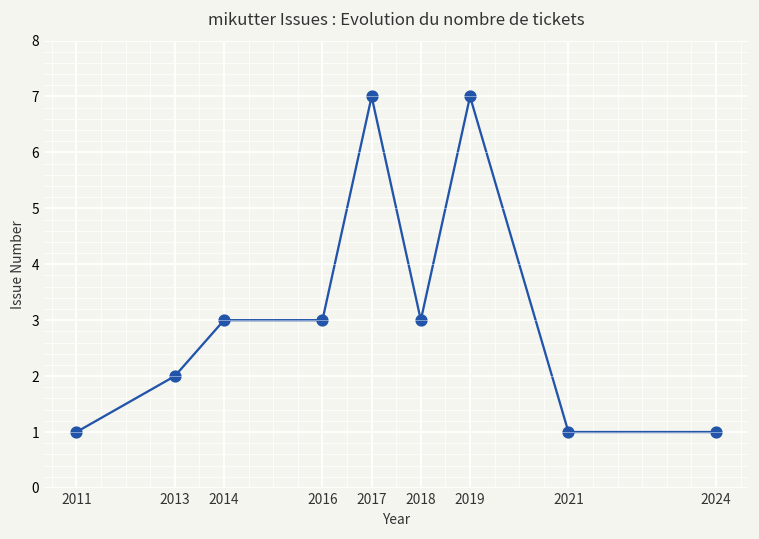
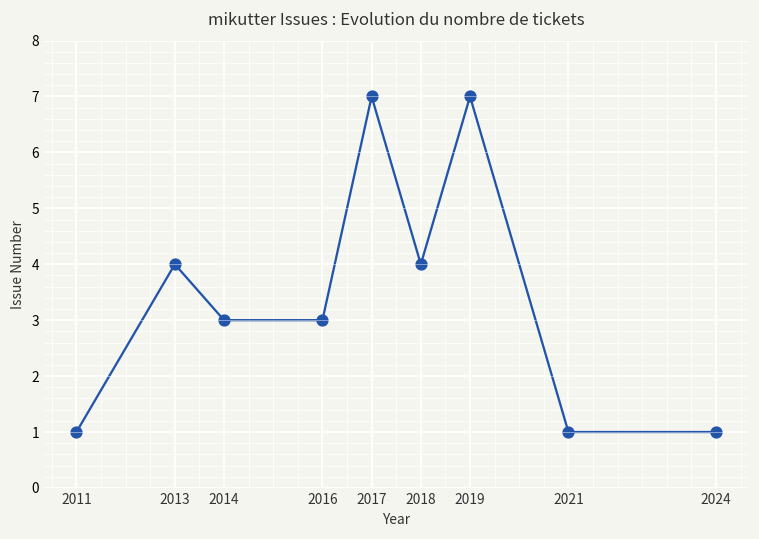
2013: 2 -> 4
2018: 3 -> 4
